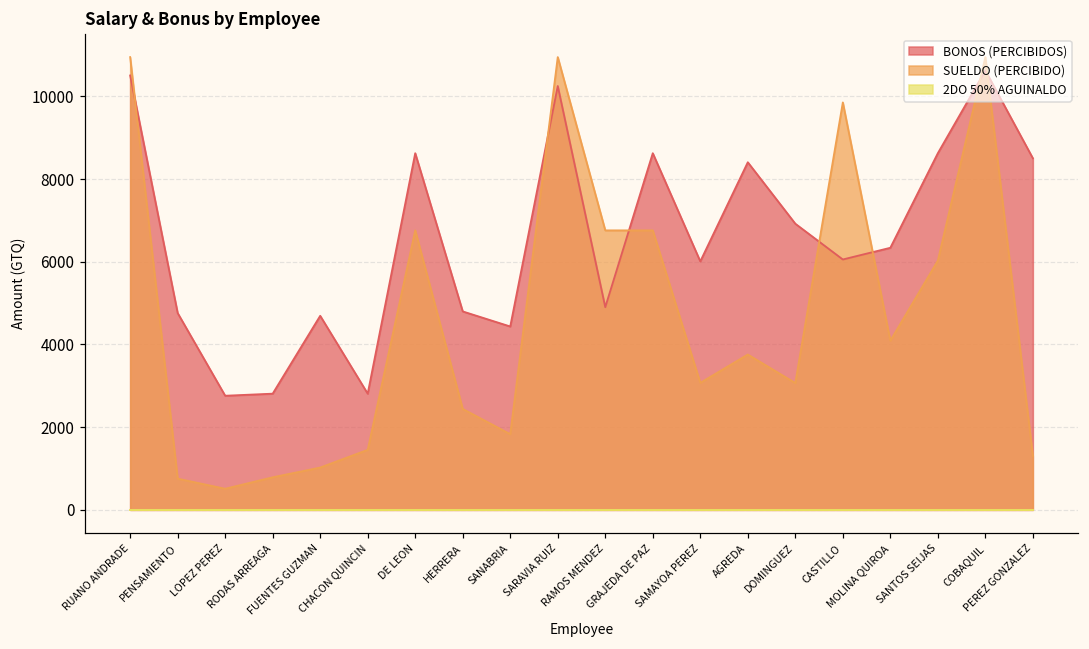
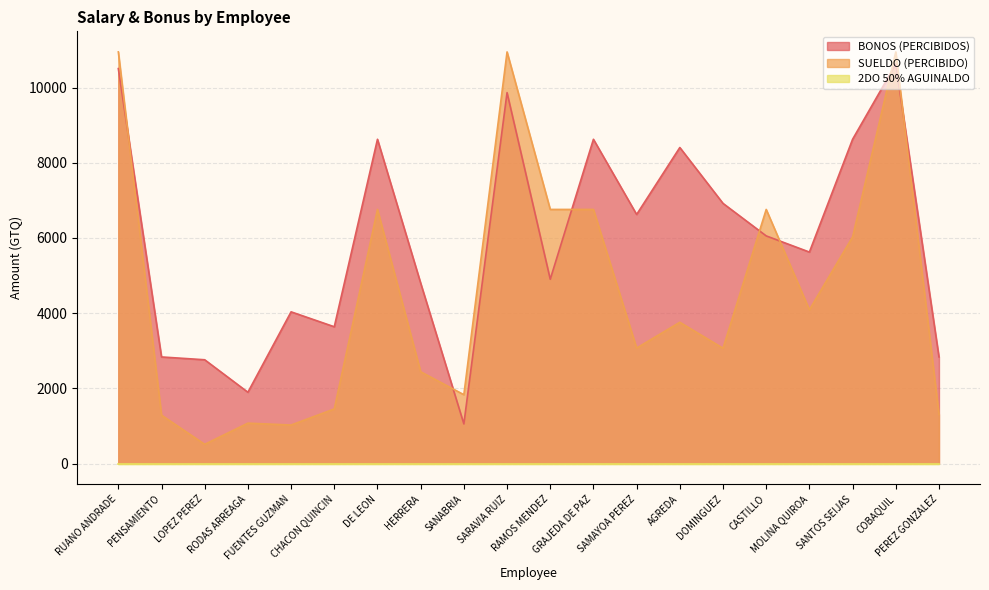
BONOS (PERCIBIDOS), PENSAMIENTO: 4800 -> 2800
SUELDO (PERCIBIDO), PENSAMIENTO: 800 -> 1300
BONOS (PERCIBIDOS), RODAS ARREAGA: 2800 -> 1900
SUELDO (PERCIBIDO), RODAS ARREAGA: 800 -> 1100
BONOS (PERCIBIDOS), FUENTES GUZMAN: 4700 -> 4000
BONOS (PERCIBIDOS), CHACON QUINCIN: 2800 -> 3600
BONOS (PERCIBIDOS), SANABRIA: 4400 -> 1100
BONOS (PERCIBIDOS), SARAVIA RUIZ: 10300 -> 9900
BONOS (PERCIBIDOS), SAMAYOA PEREZ: 6000 -> 6600
SUELDO (PERCIBIDO), CASTILLO: 9900 -> 6800
BONOS (PERCIBIDOS), MOLINA QUIROA: 6300 -> 5600
BONOS (PERCIBIDOS), PEREZ GONZALEZ: 8500 -> 2800
